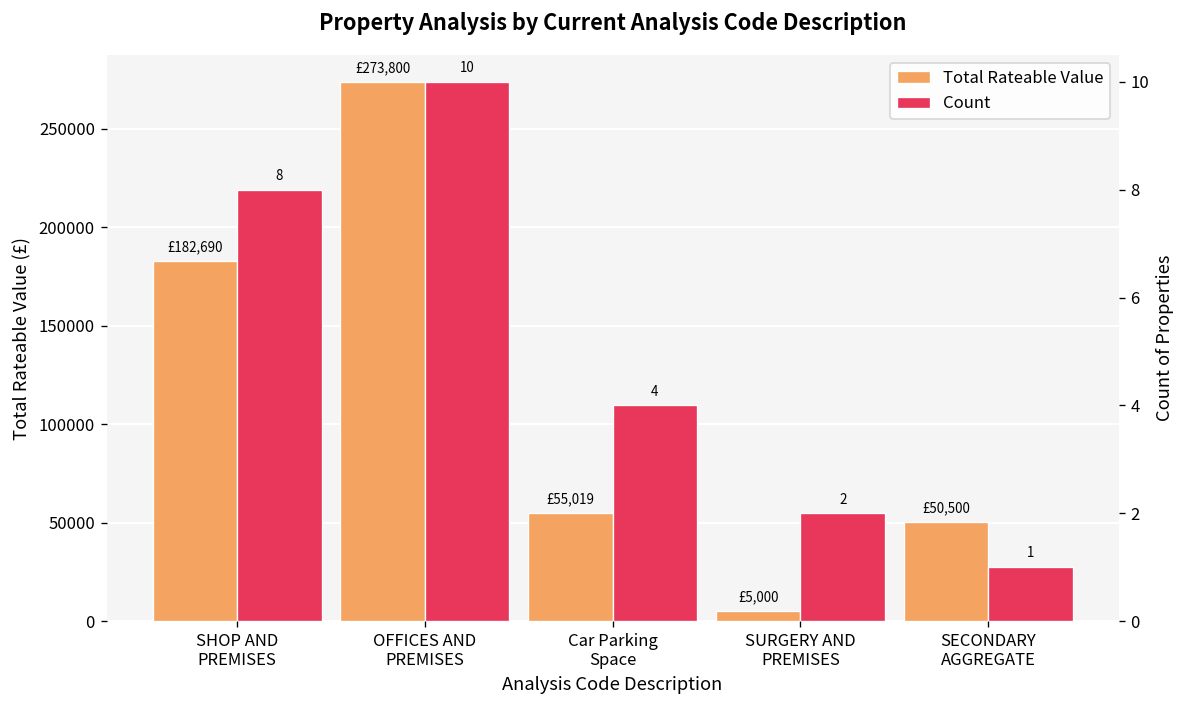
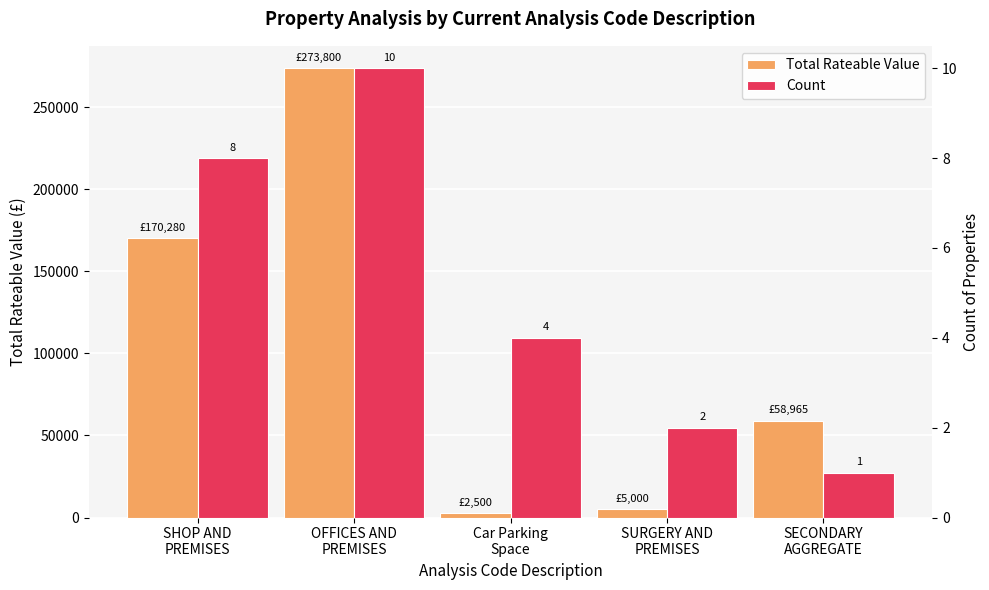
Total Rateable Value, SHOP AND PREMISES: £182,690 -> £170,280
Total Rateable Value, Car Parking Space: £55,019 -> £2,500
Total Rateable Value, SECONDARY AGGREGATE: £50,500 -> £58,965
